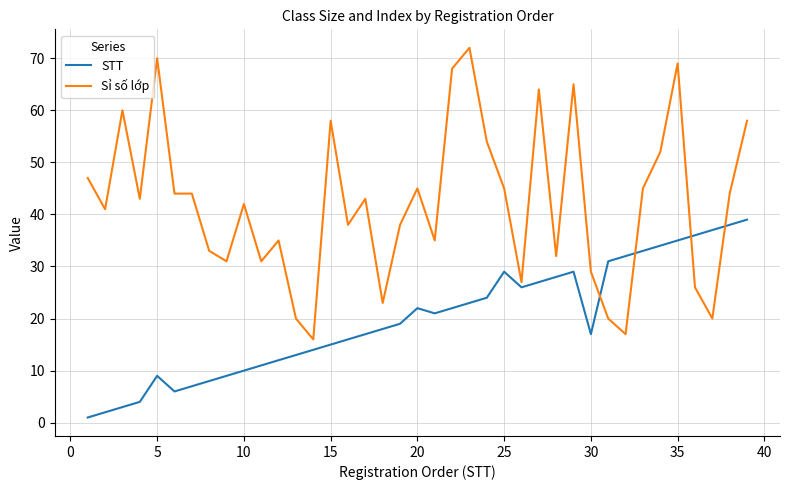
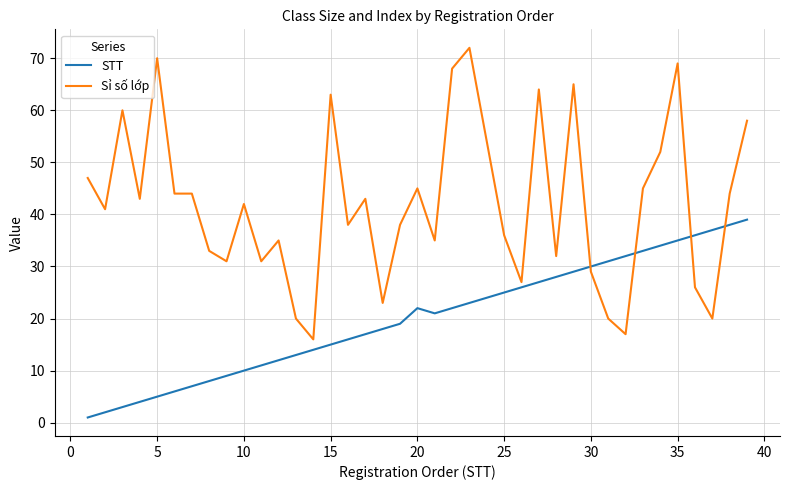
STT, 5: 9 -> 5
Sỉ số lớp, 15: 58 -> 63
STT, 25: 29 -> 25
Sỉ số lớp, 25: 45 -> 36
STT, 30: 17 -> 30
